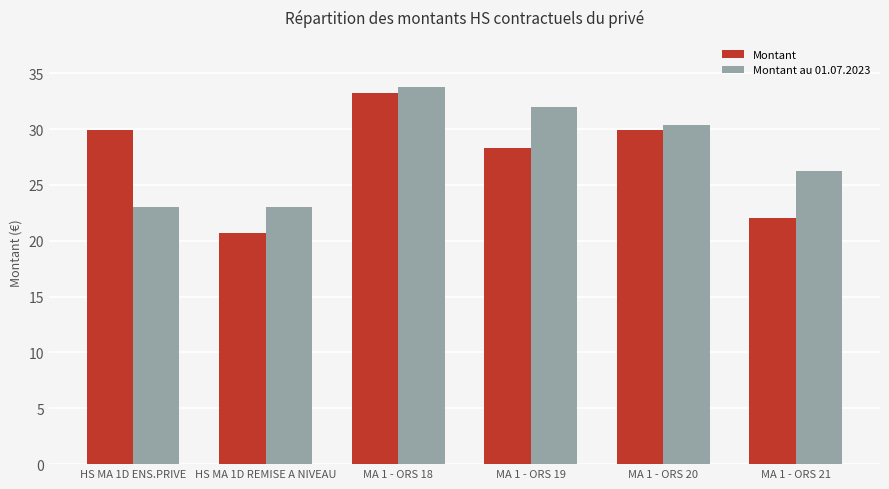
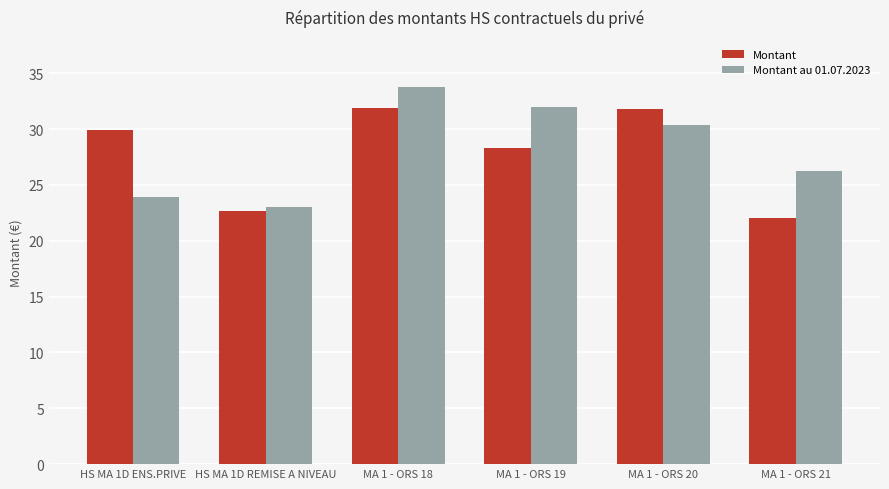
Montant au 01.07.2023, HS MA 1D ENS.PRIVE: 23.0 -> 23.9
Montant, HS MA 1D REMISE A NIVEAU: 20.7 -> 22.6
Montant, MA 1 - ORS 18: 33.3 -> 31.9
Montant, MA 1 - ORS 20: 29.9 -> 31.8
